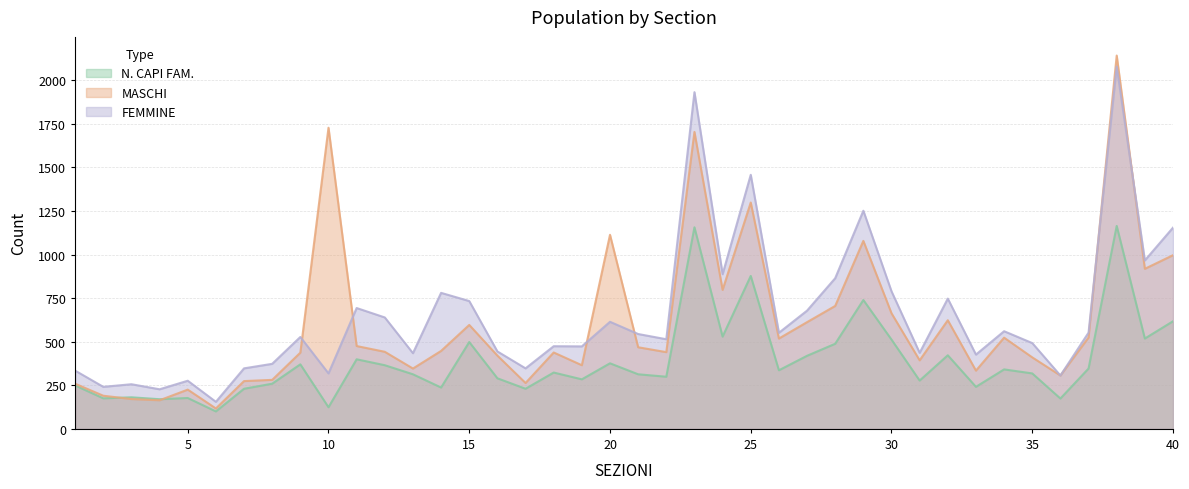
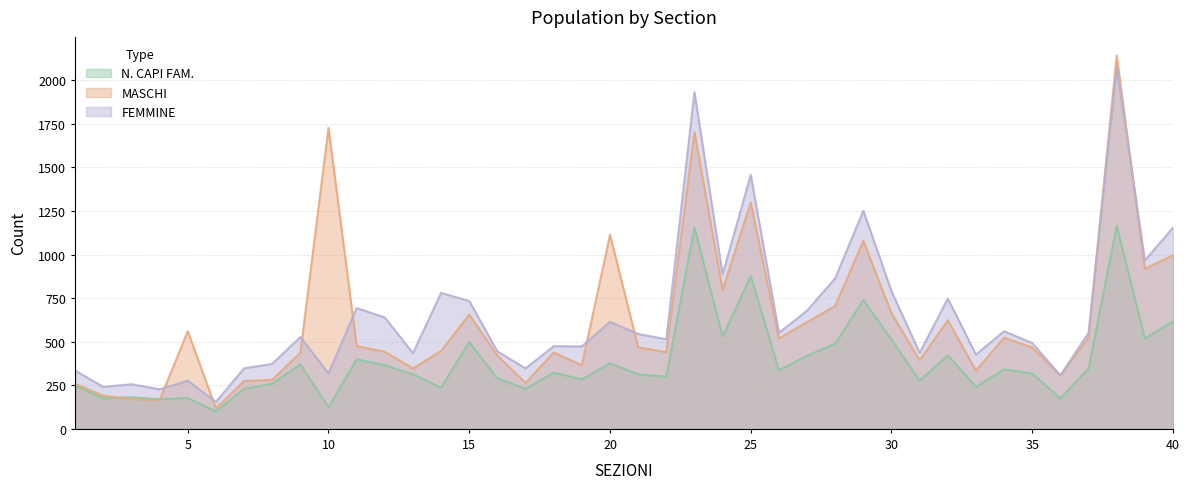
MASCHI, 5: 230 -> 560
MASCHI, 15: 600 -> 660
MASCHI, 35: 410 -> 470
